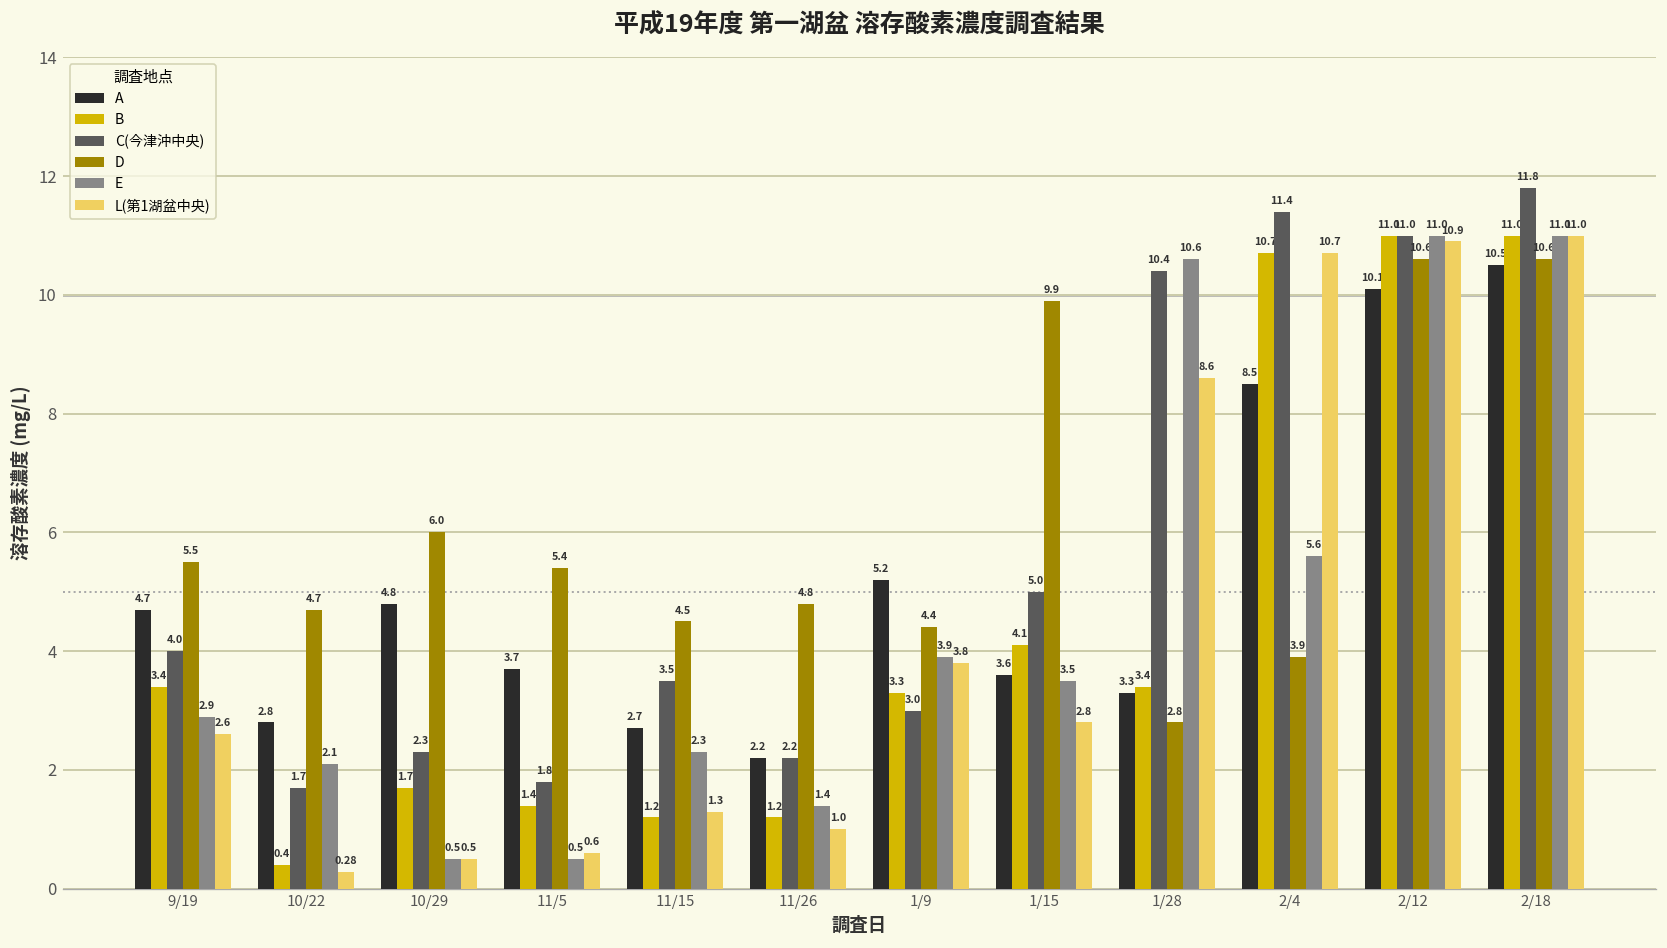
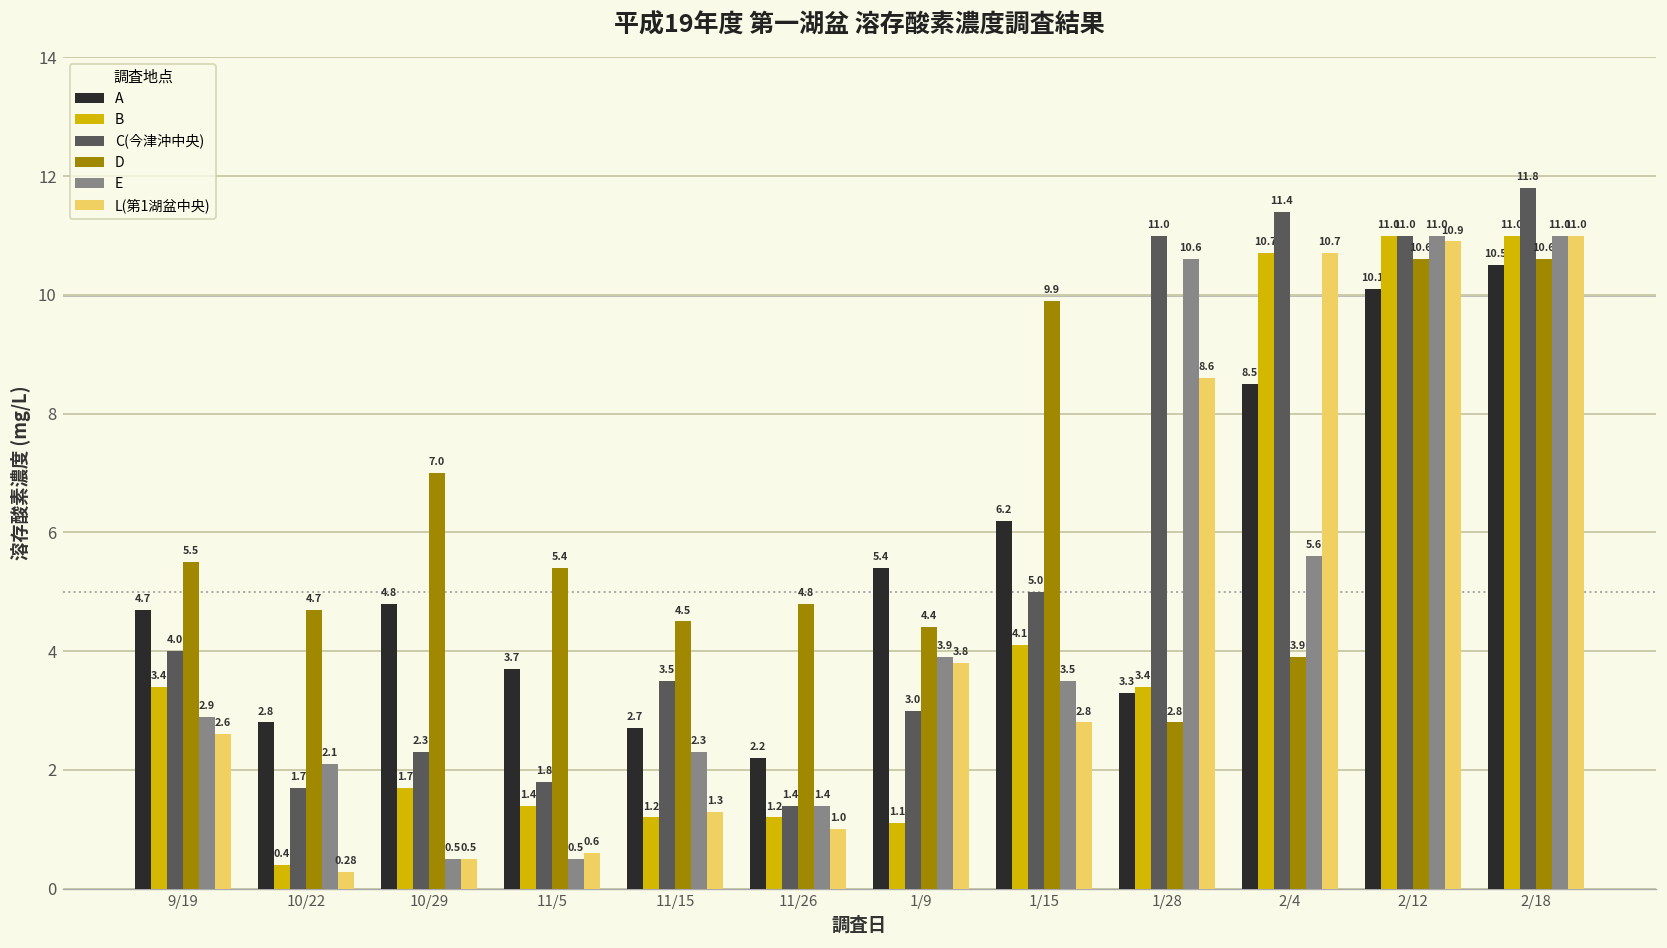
D, 10/29: 6.0 -> 7.0
C(今津沖中央), 11/26: 2.2 -> 1.4
A, 1/9: 5.2 -> 5.4
B, 1/9: 3.3 -> 1.1
A, 1/15: 3.6 -> 6.2
C(今津沖中央), 1/28: 10.4 -> 11.0
